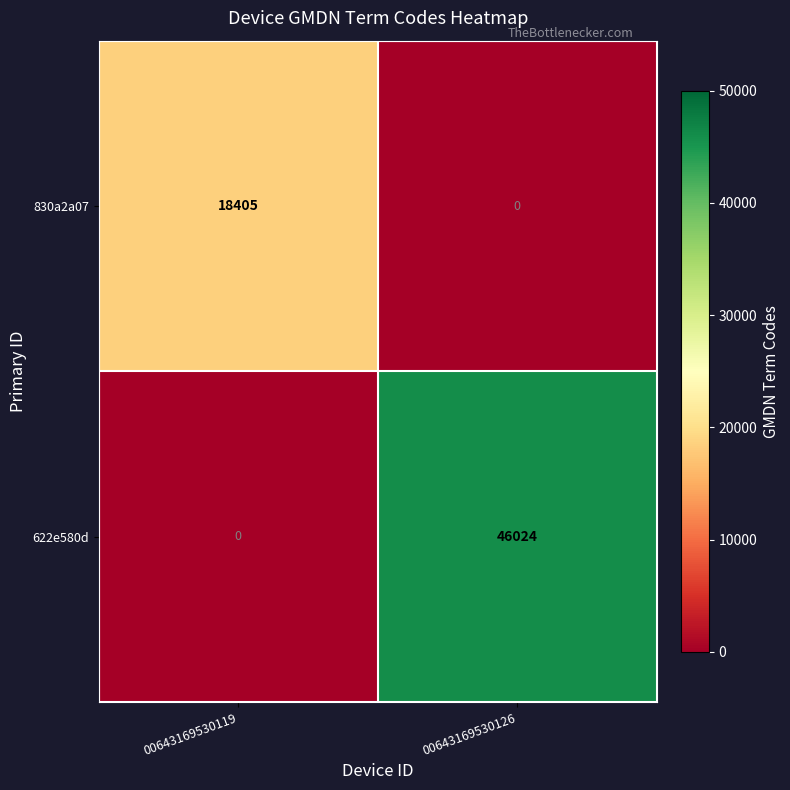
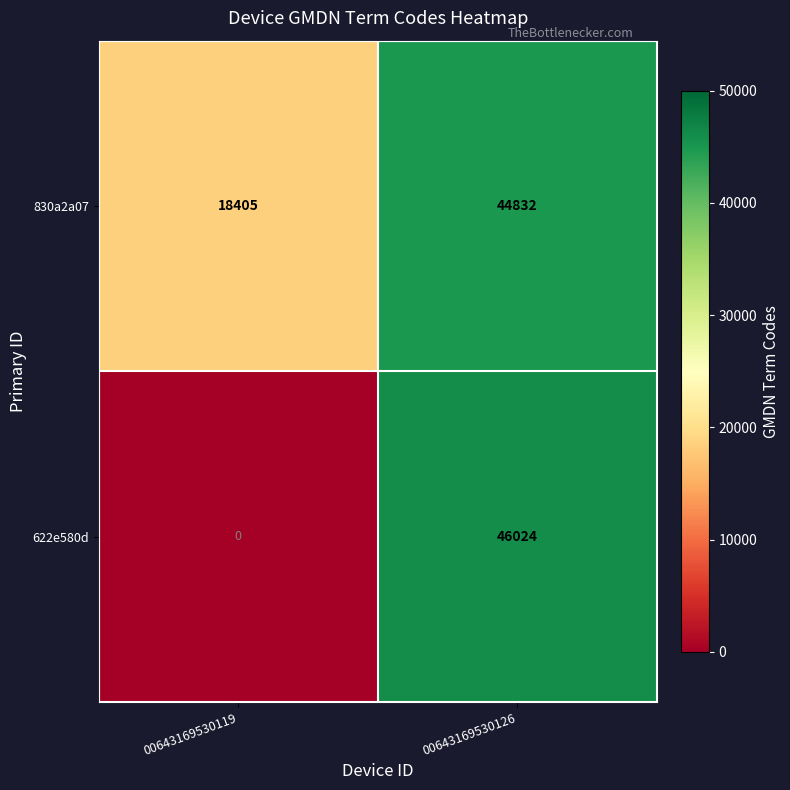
830a2a07, 00643169530126: 0 -> 44832
